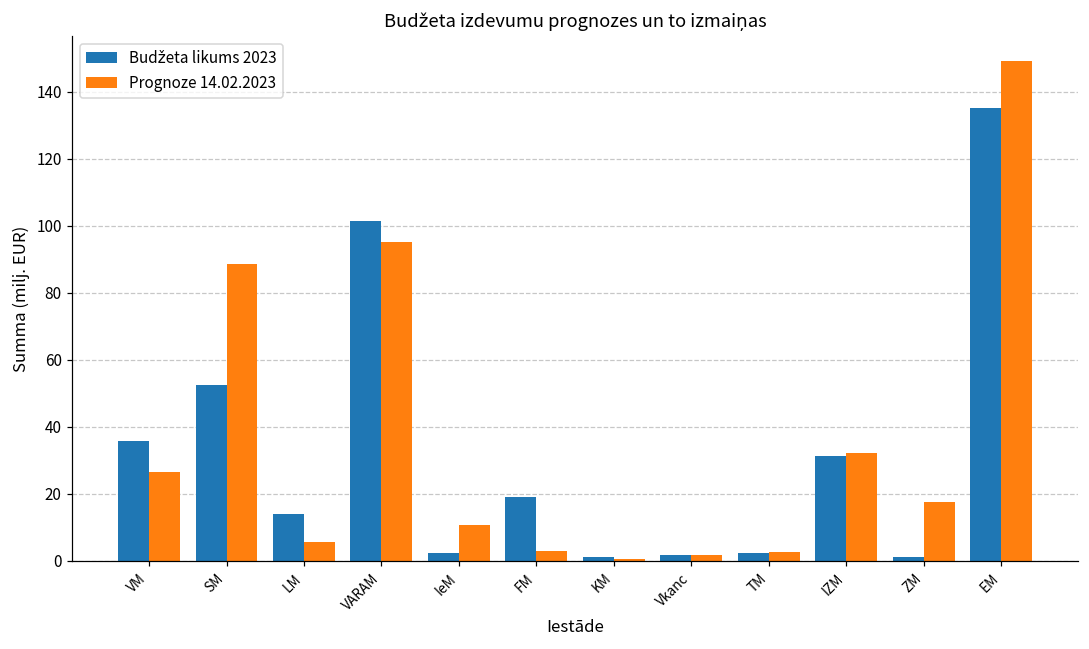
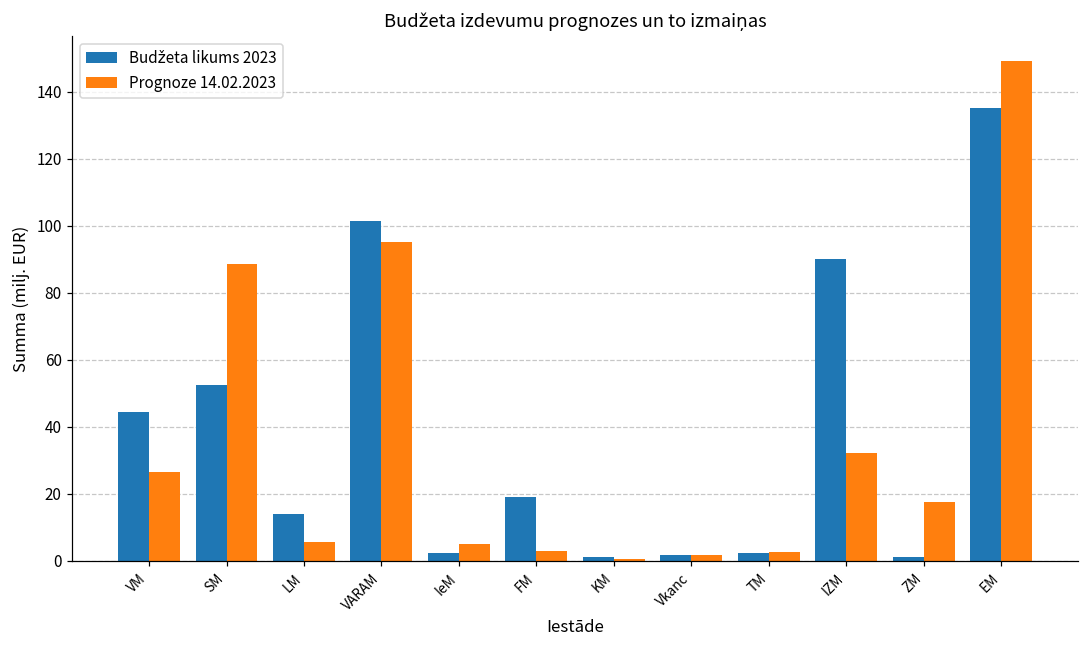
Budžeta likums 2023, VM: 36 -> 45
Prognoze 14.02.2023, IeM: 11 -> 5
Budžeta likums 2023, IZM: 31 -> 90
